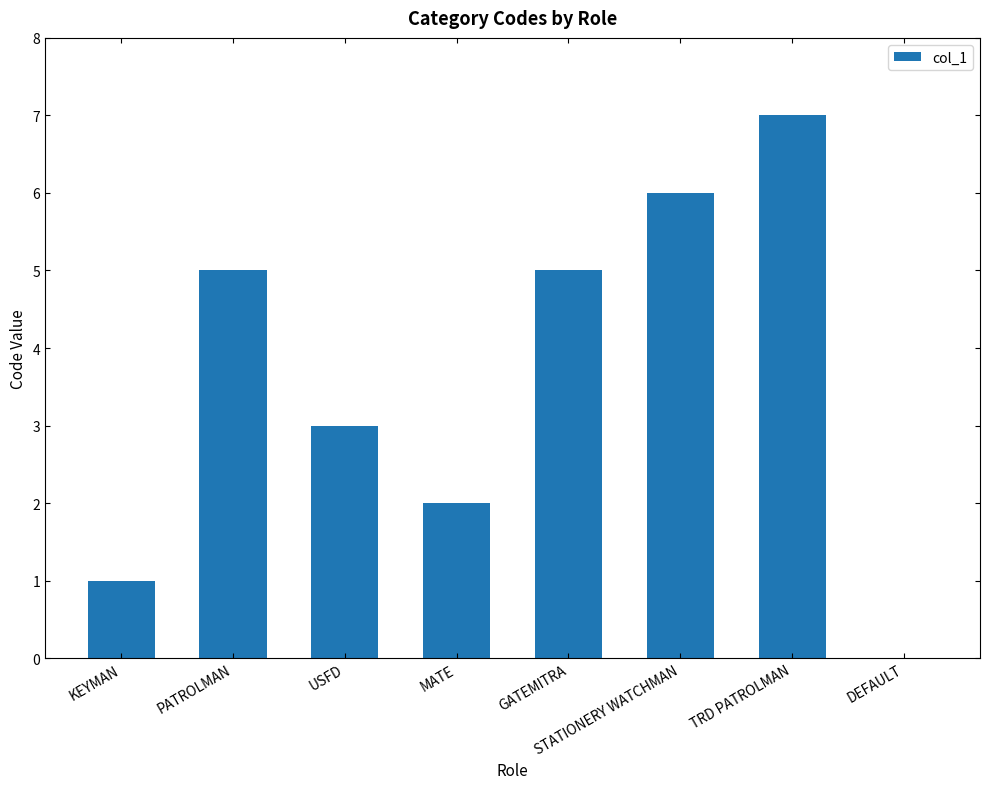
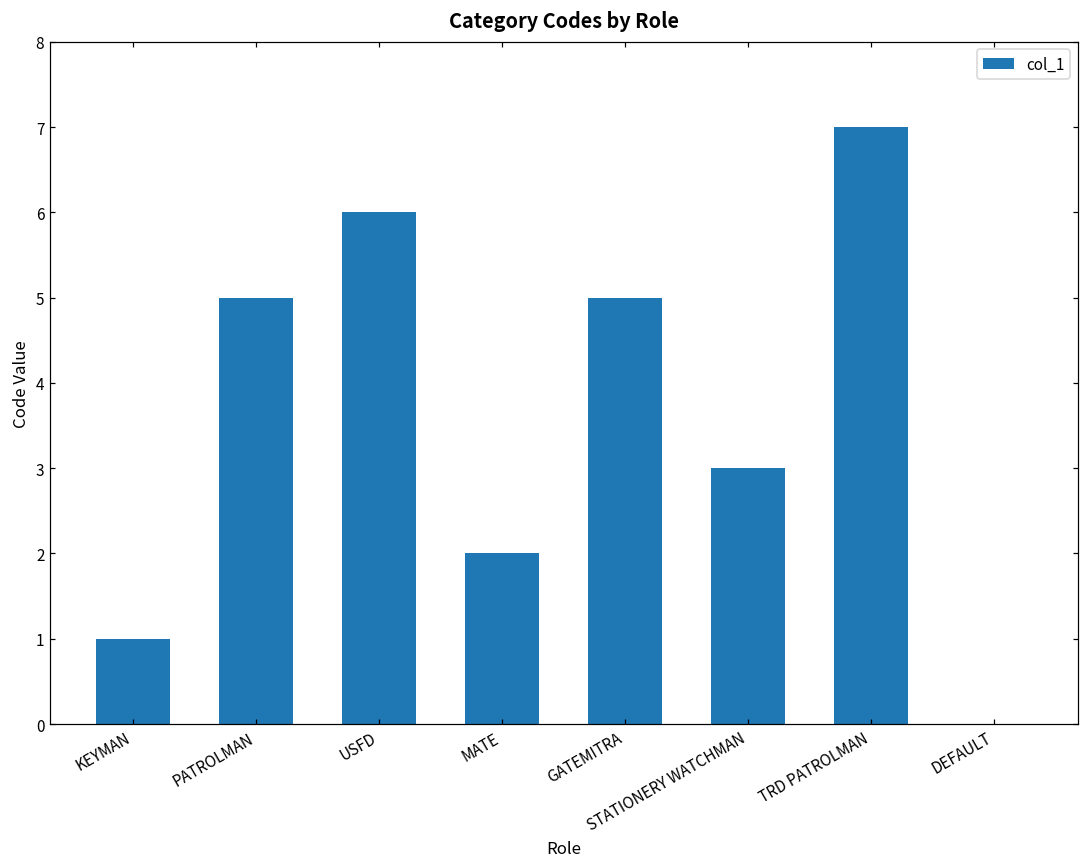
USFD: 3 -> 6
STATIONERY WATCHMAN: 6 -> 3
